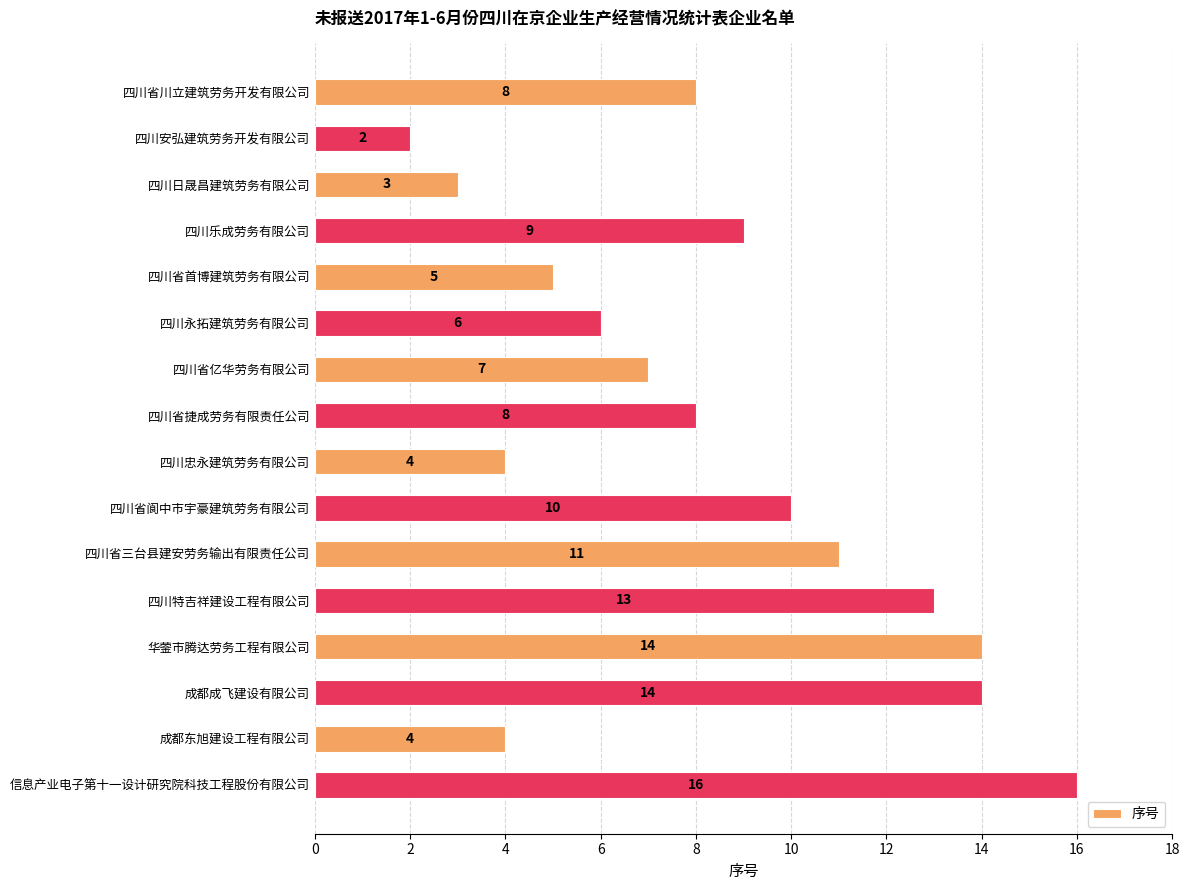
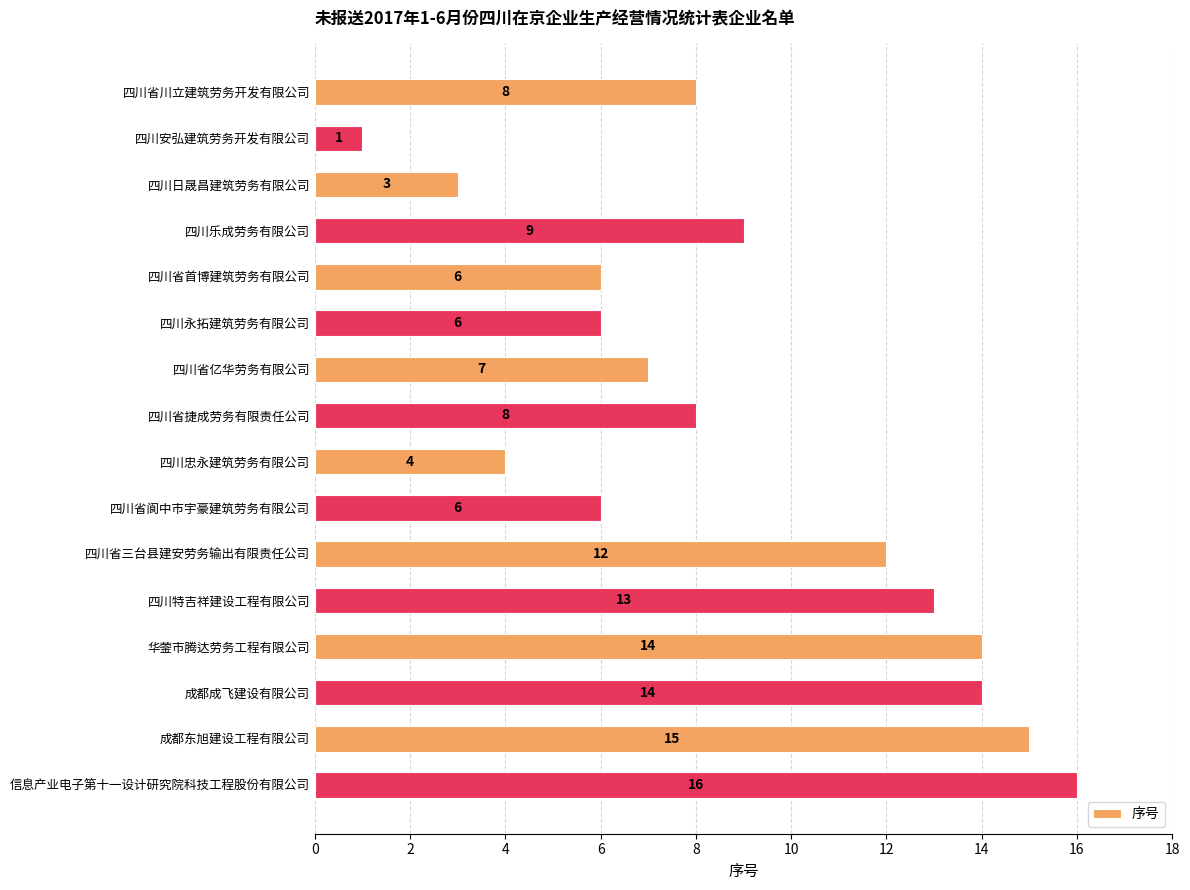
四川安弘建筑劳务开发有限公司: 2 -> 1
四川省首博建筑劳务有限公司: 5 -> 6
四川省阆中市宇豪建筑劳务有限公司: 10 -> 6
四川省三台县建安劳务输出有限责任公司: 11 -> 12
成都东旭建设工程有限公司: 4 -> 15
